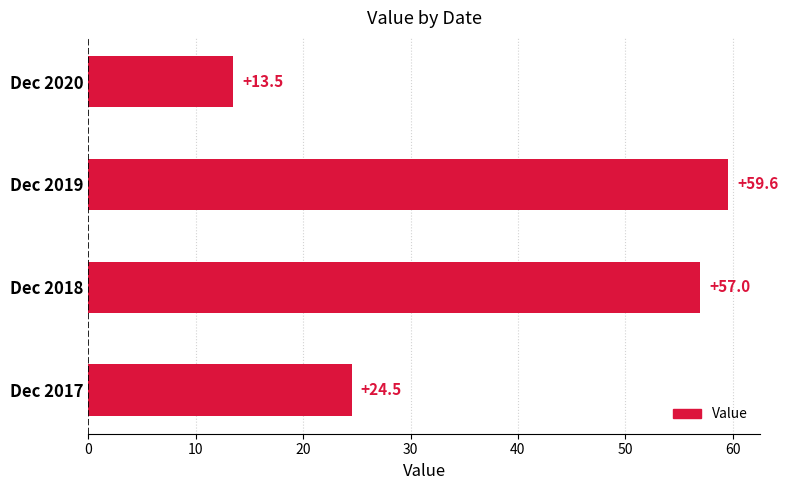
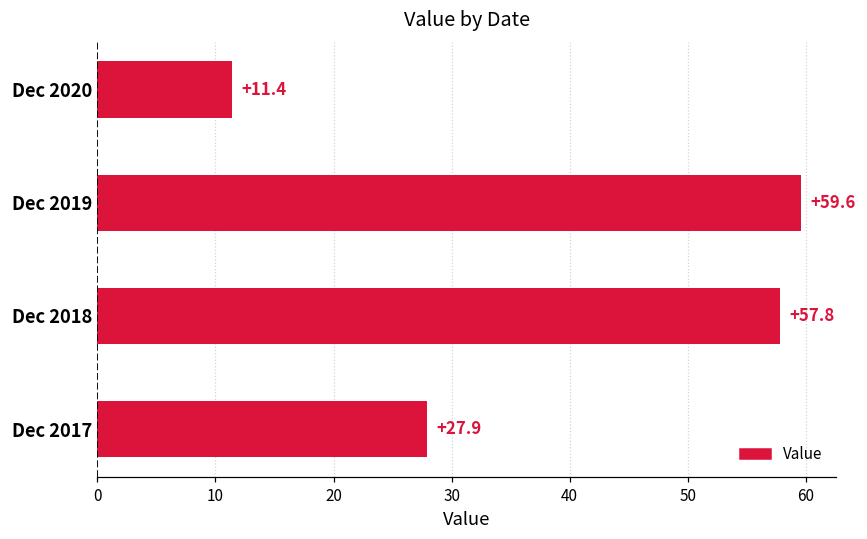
Dec 2020: +13.5 -> +11.4
Dec 2018: +57.0 -> +57.8
Dec 2017: +24.5 -> +27.9
